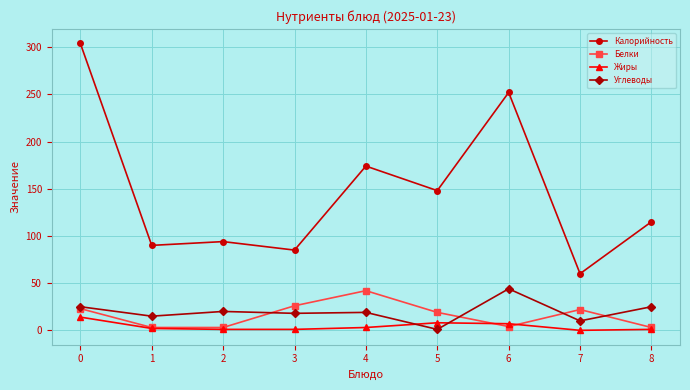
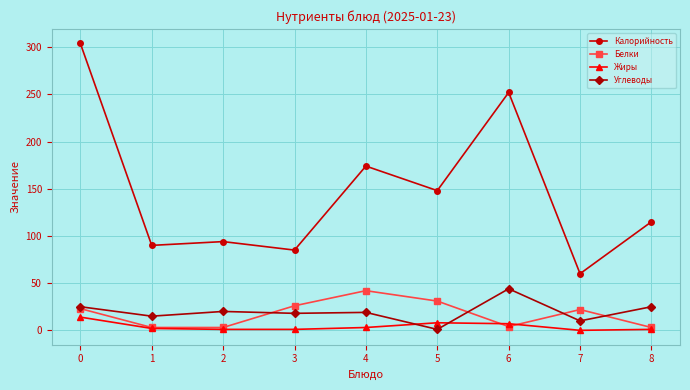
Белки, 5: 20 -> 30
